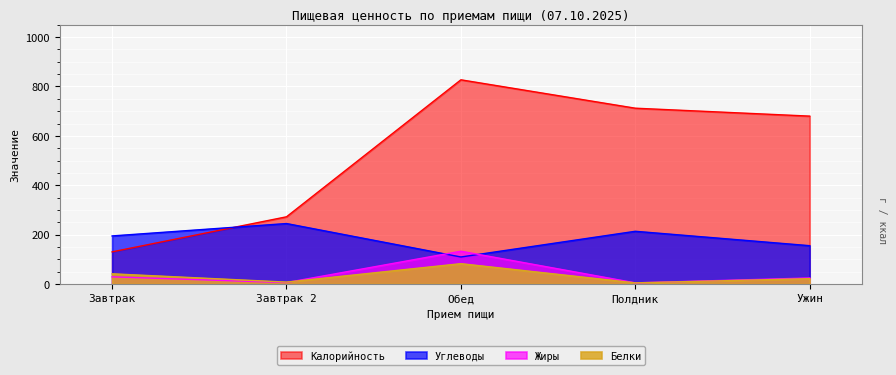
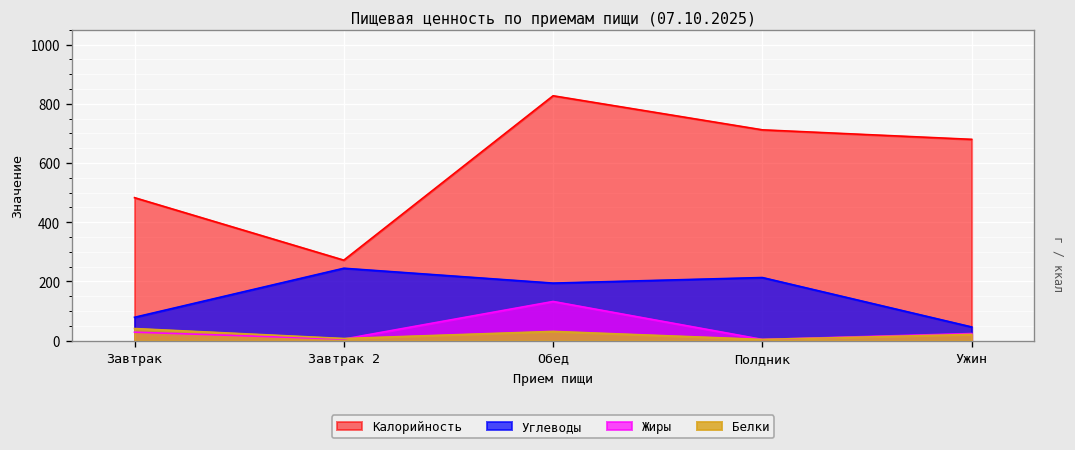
Калорийность, Завтрак: 130 -> 480
Углеводы, Завтрак: 190 -> 80
Углеводы, Обед: 110 -> 190
Белки, Обед: 80 -> 30
Углеводы, Ужин: 160 -> 50
